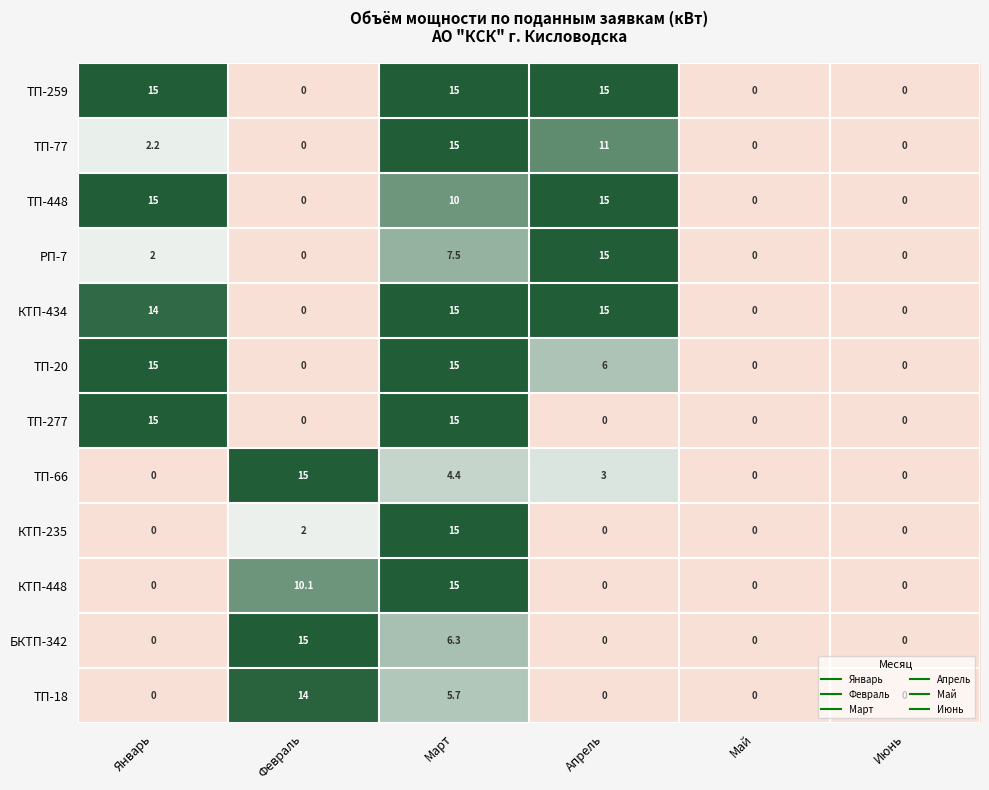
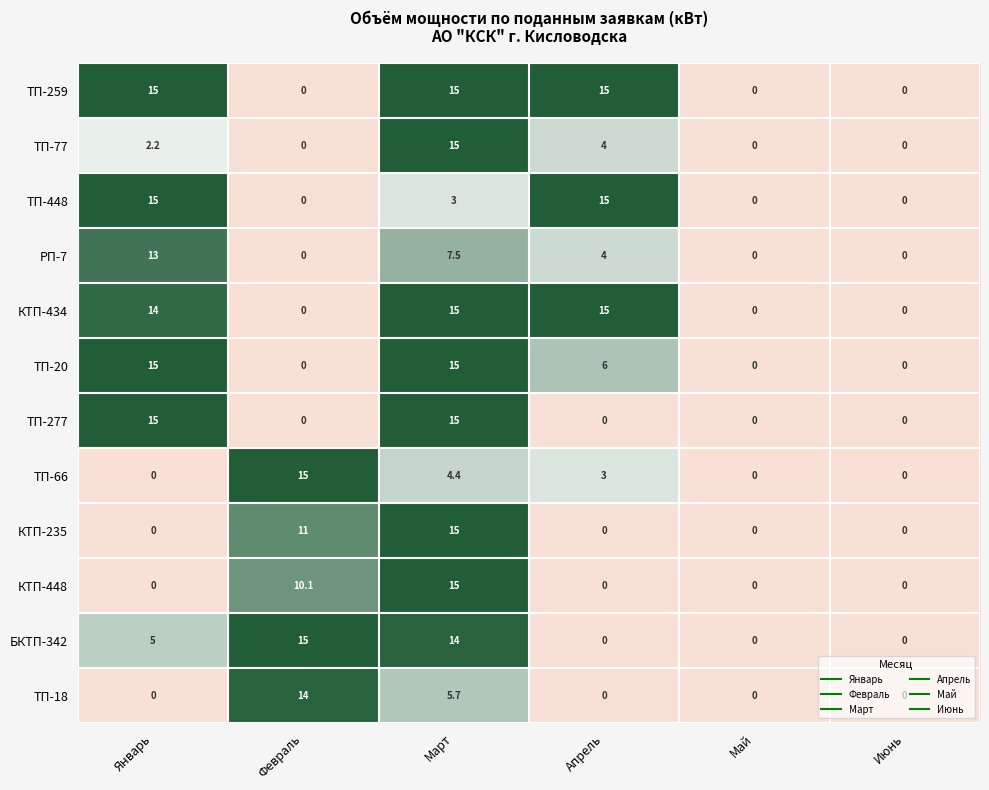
ТП-77, Апрель: 11 -> 4
ТП-448, Март: 10 -> 3
РП-7, Январь: 2 -> 13
РП-7, Апрель: 15 -> 4
КТП-235, Февраль: 2 -> 11
БКТП-342, Январь: 0 -> 5
БКТП-342, Март: 6.3 -> 14
